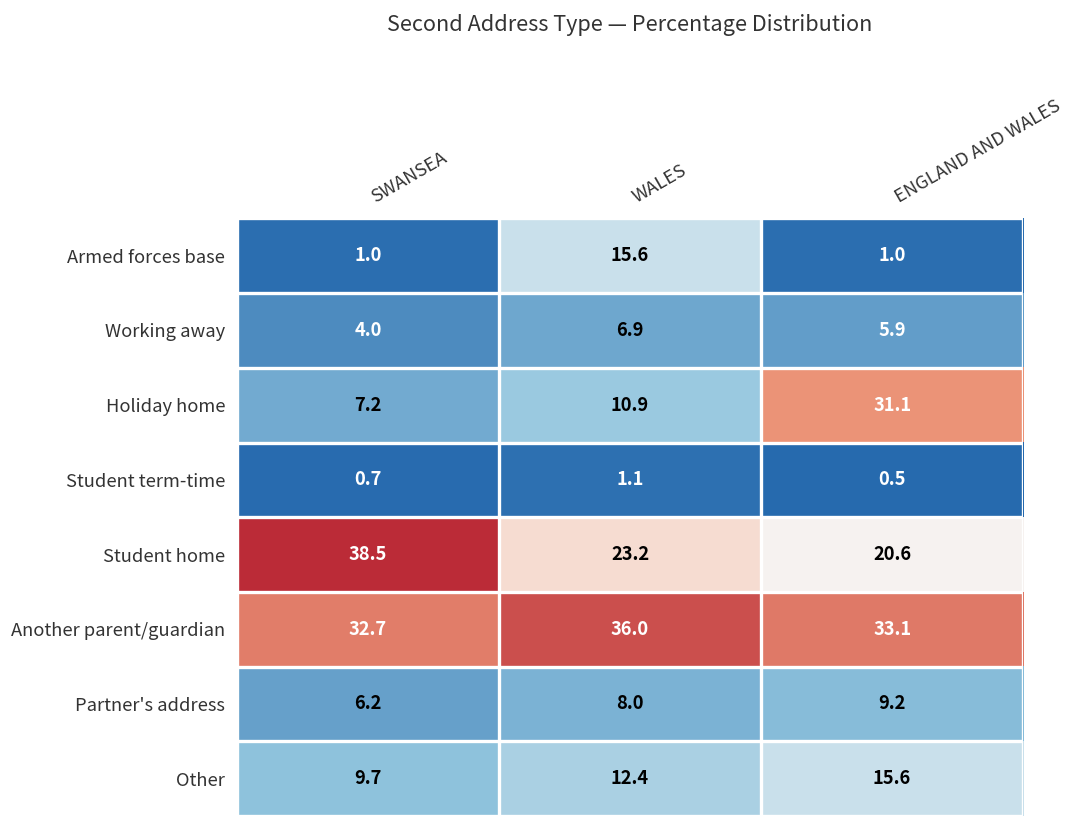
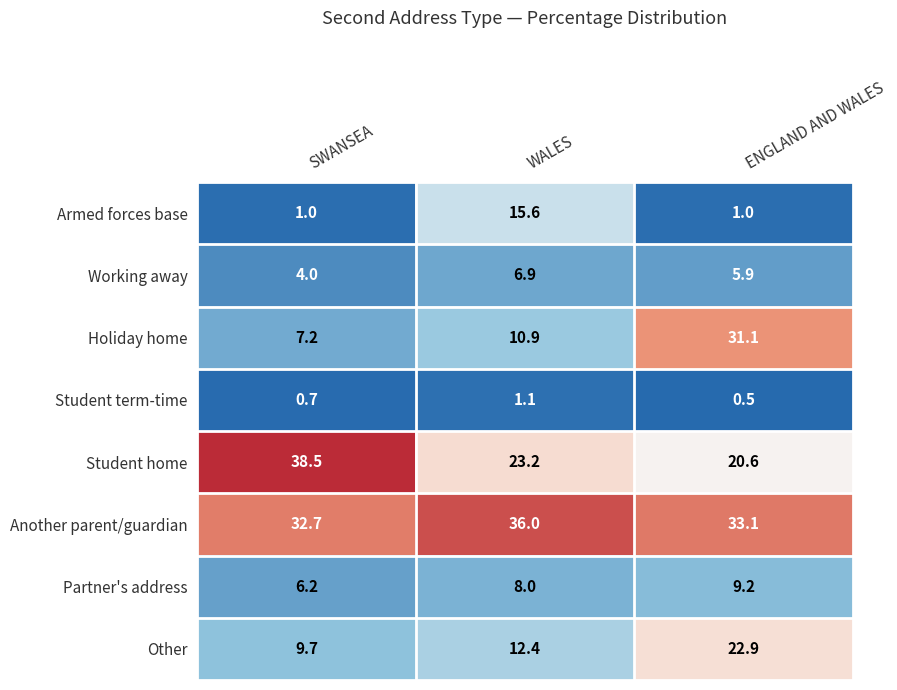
Other, ENGLAND AND WALES: 15.6 -> 22.9
